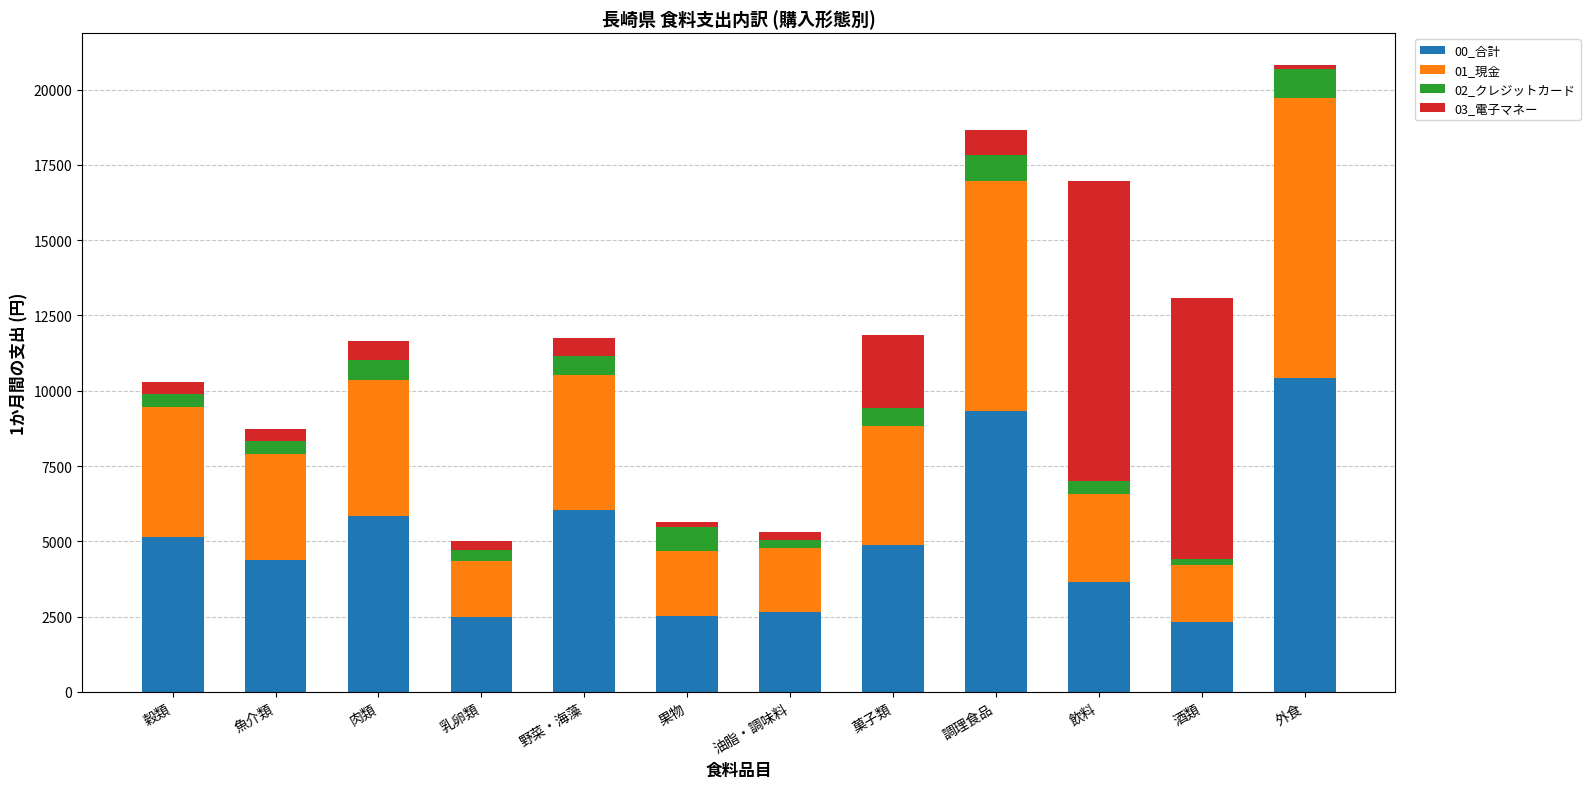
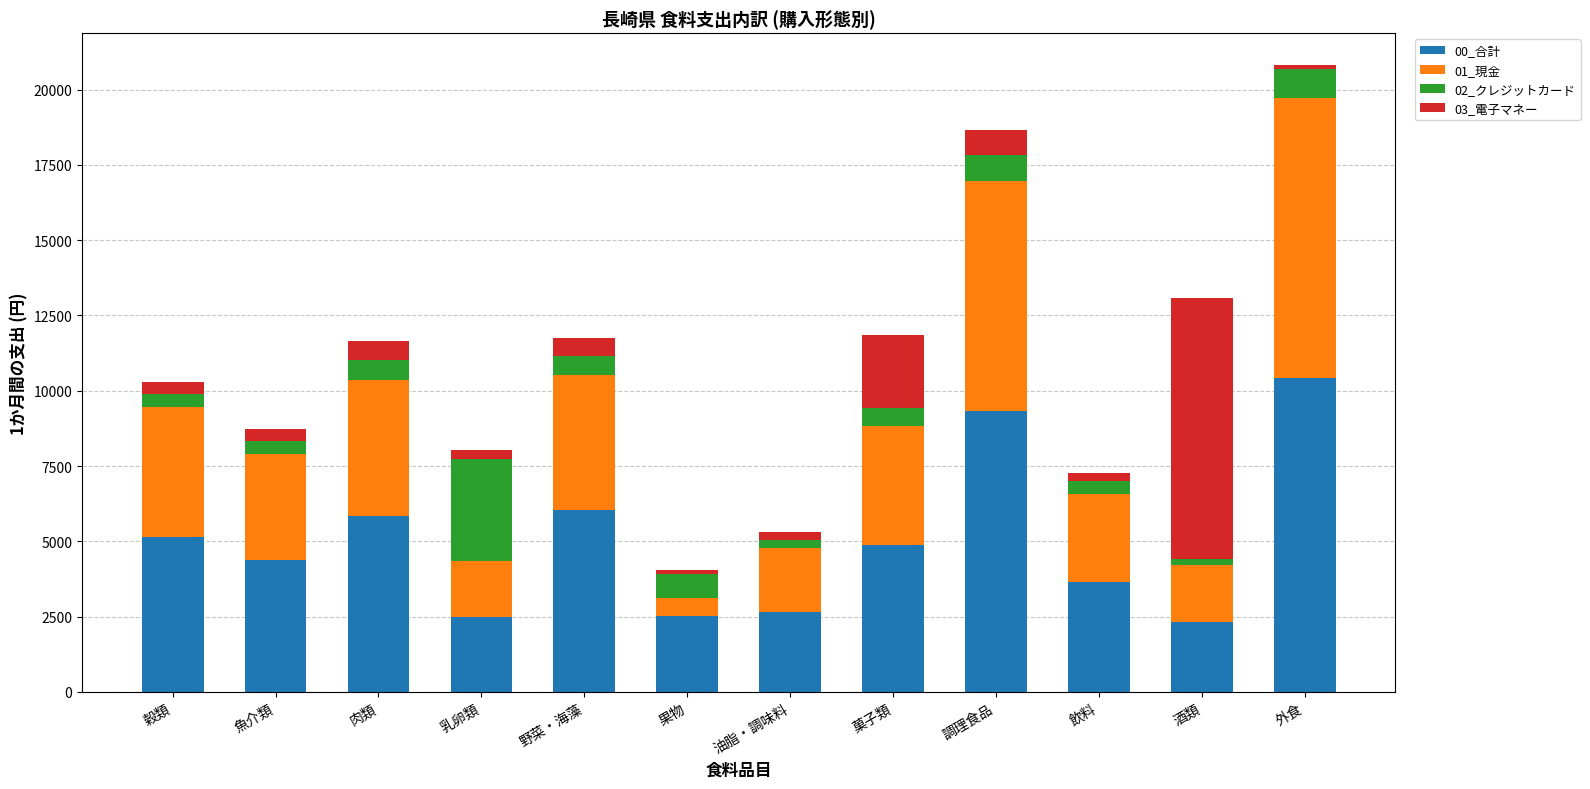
02_クレジットカード, 乳卵類: 400 -> 3400
01_現金, 果物: 2200 -> 600
03_電子マネー, 飲料: 10000 -> 300
